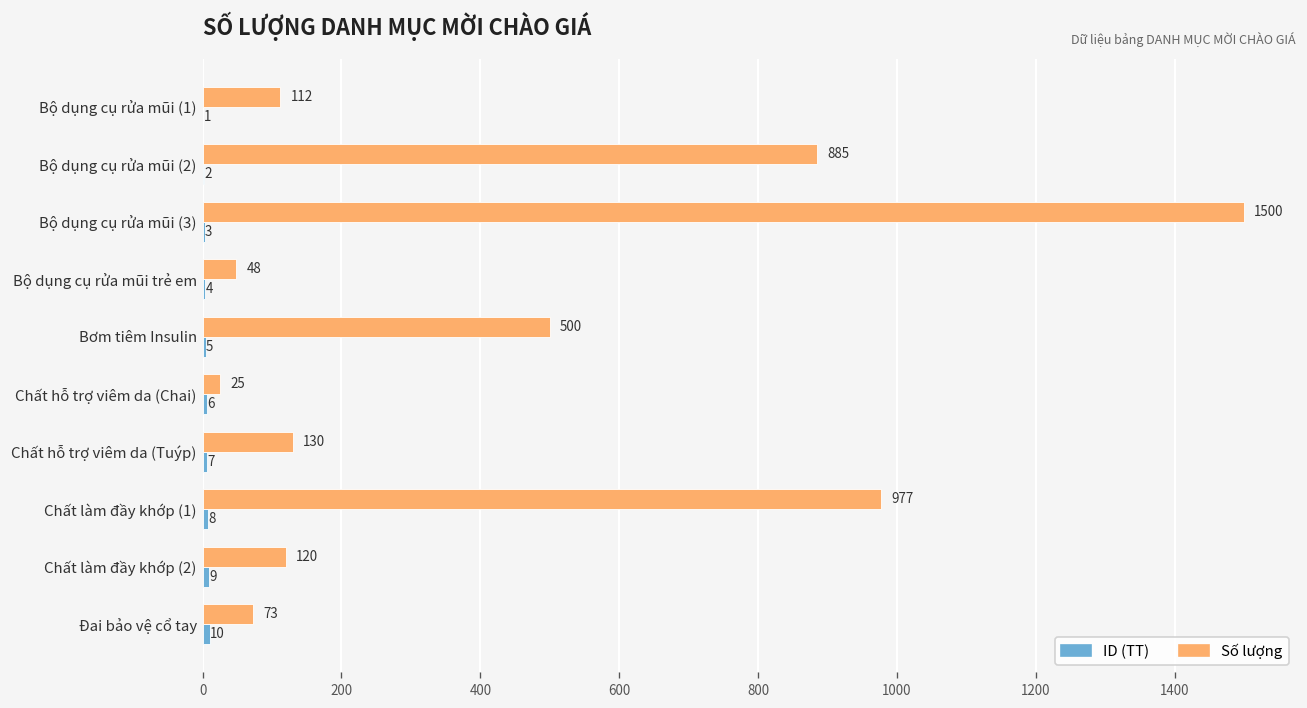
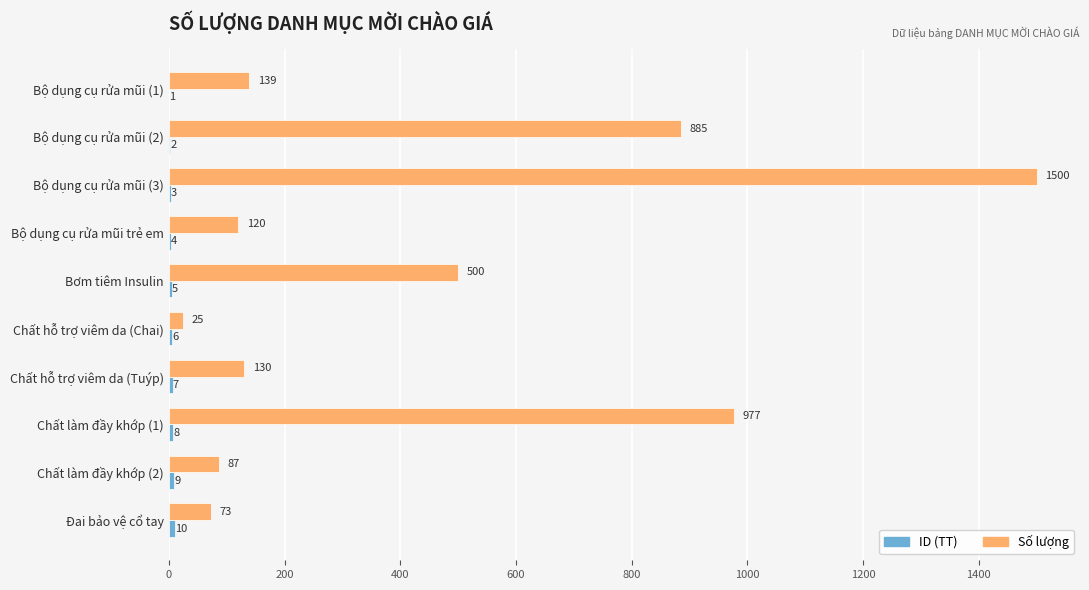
Số lượng, Bộ dụng cụ rửa mũi (1): 112 -> 139
Số lượng, Bộ dụng cụ rửa mũi trẻ em: 48 -> 120
Số lượng, Chất làm đầy khớp (2): 120 -> 87
